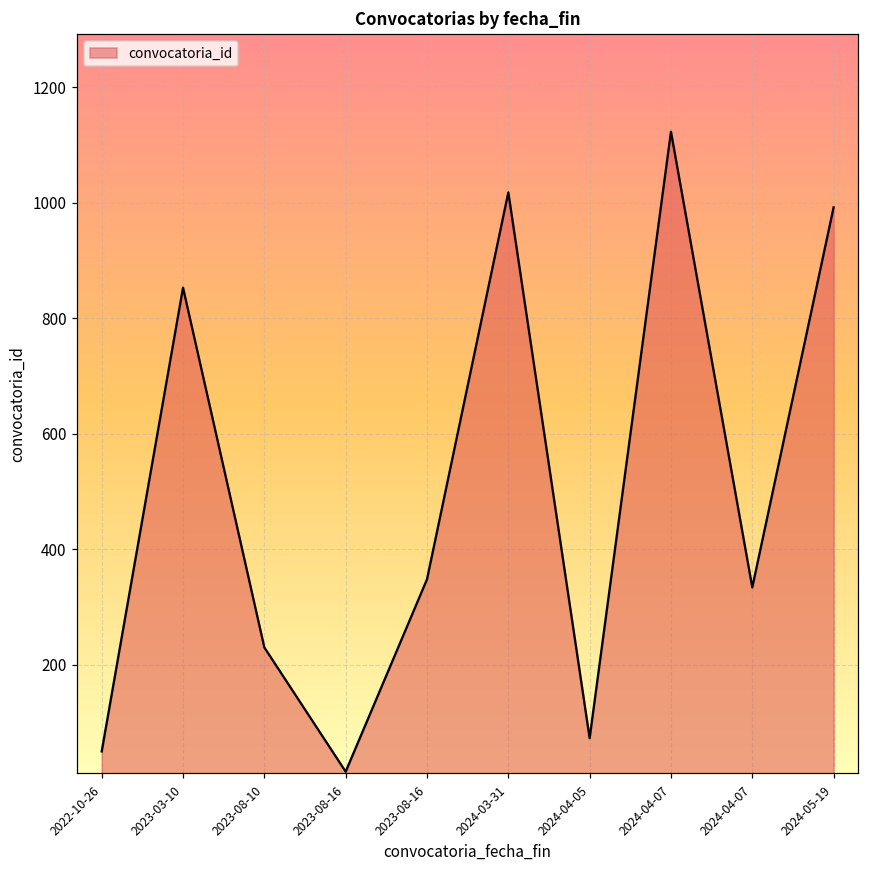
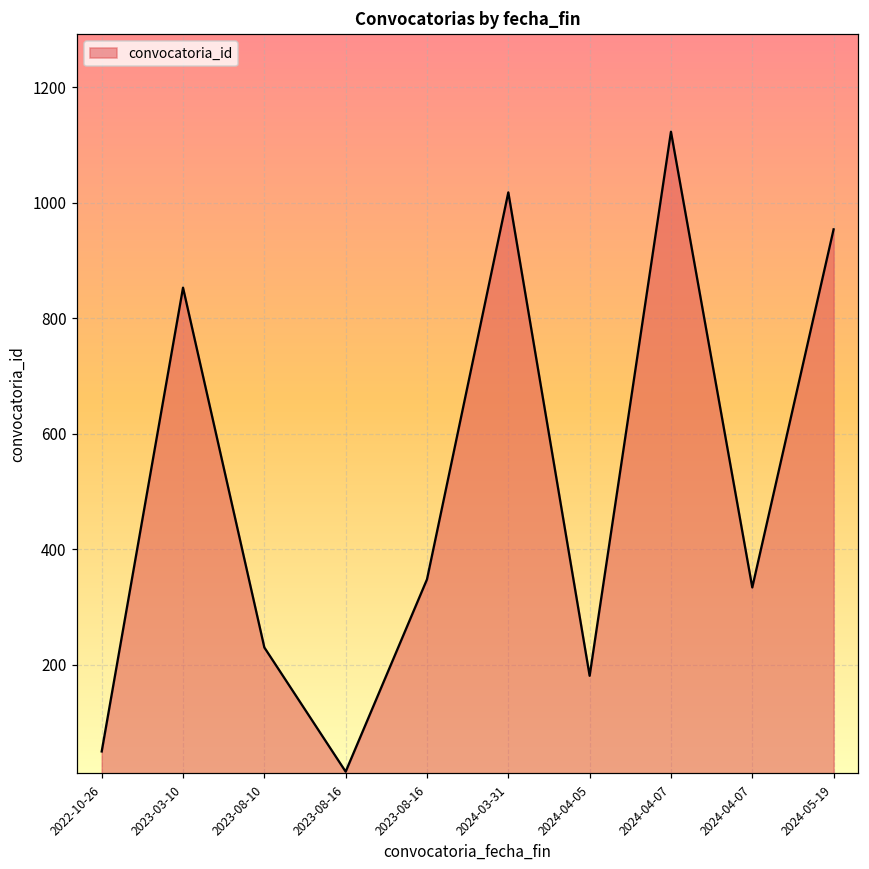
2024-04-05: 70 -> 180
2024-05-19: 990 -> 950
